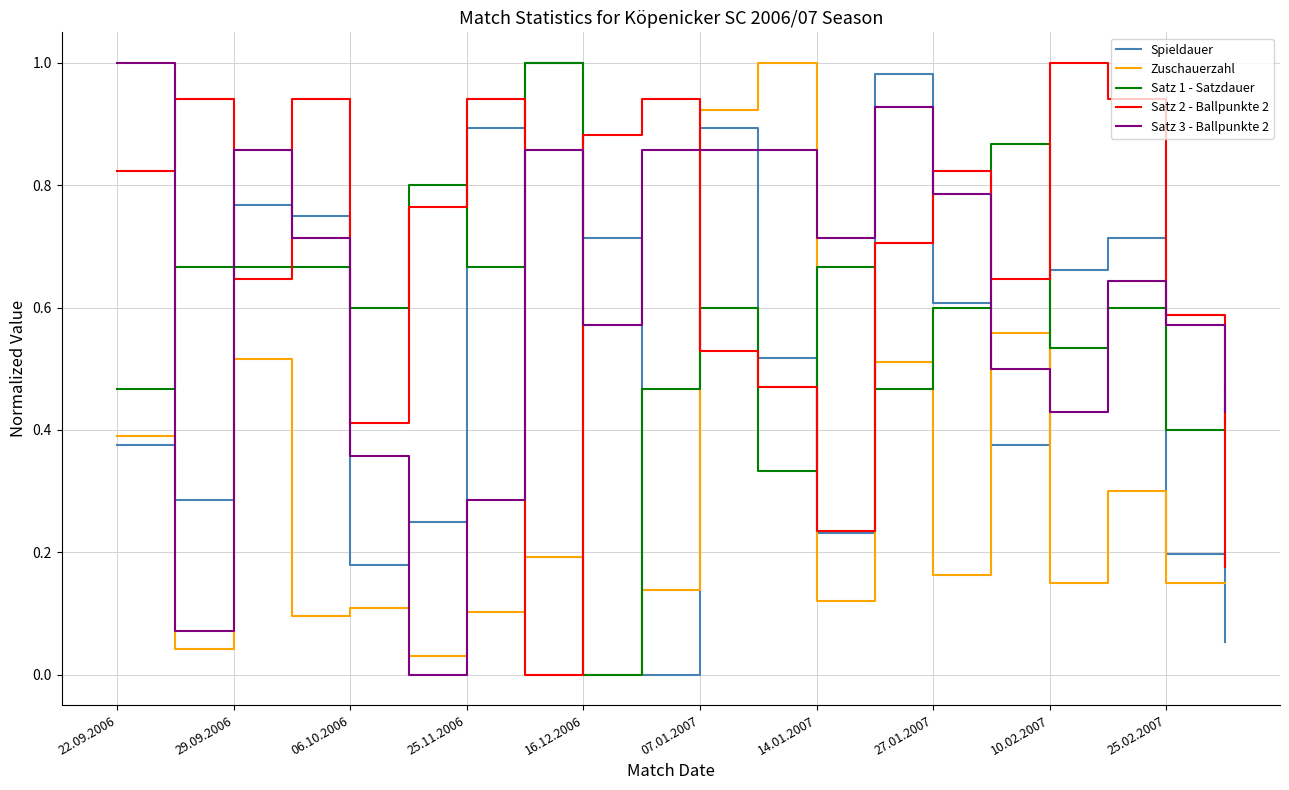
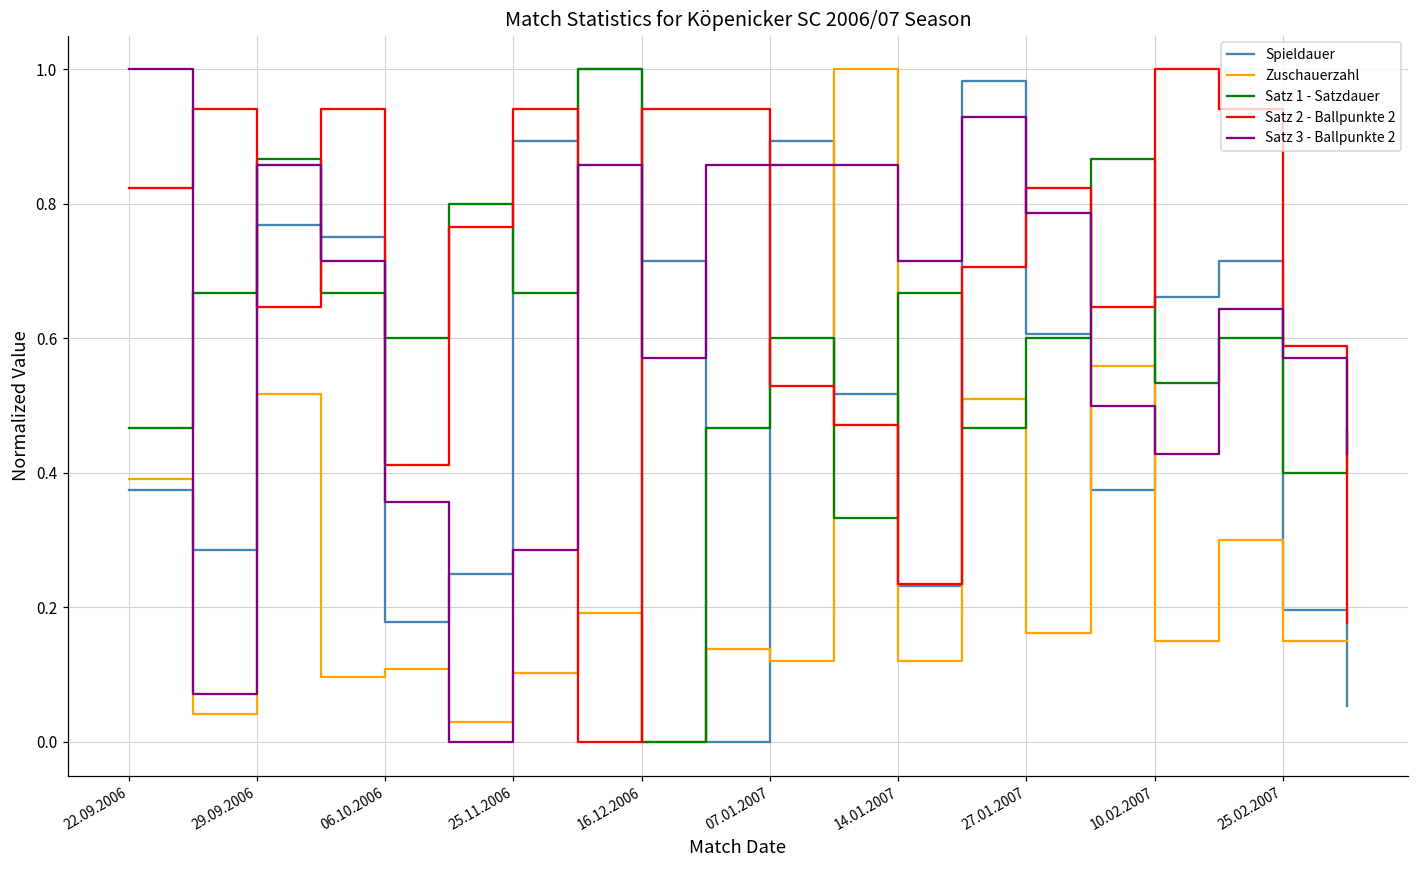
Satz 1 - Satzdauer, 29.09.2006: 0.67 -> 0.87
Satz 2 - Ballpunkte 2, 16.12.2006: 0.88 -> 0.94
Zuschauerzahl, 07.01.2007: 0.92 -> 0.12
